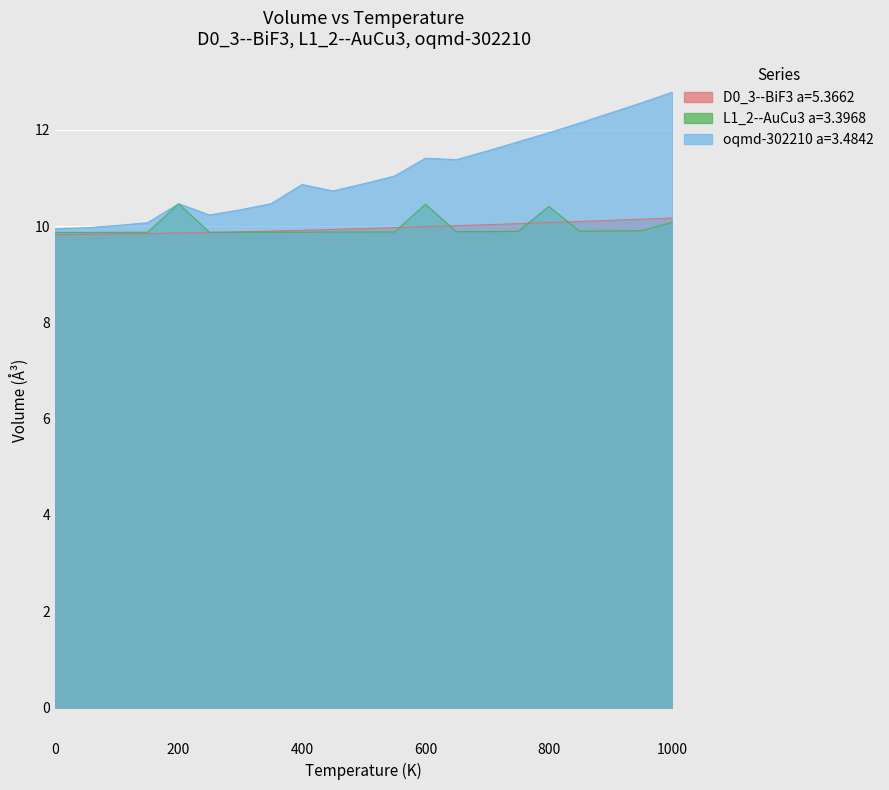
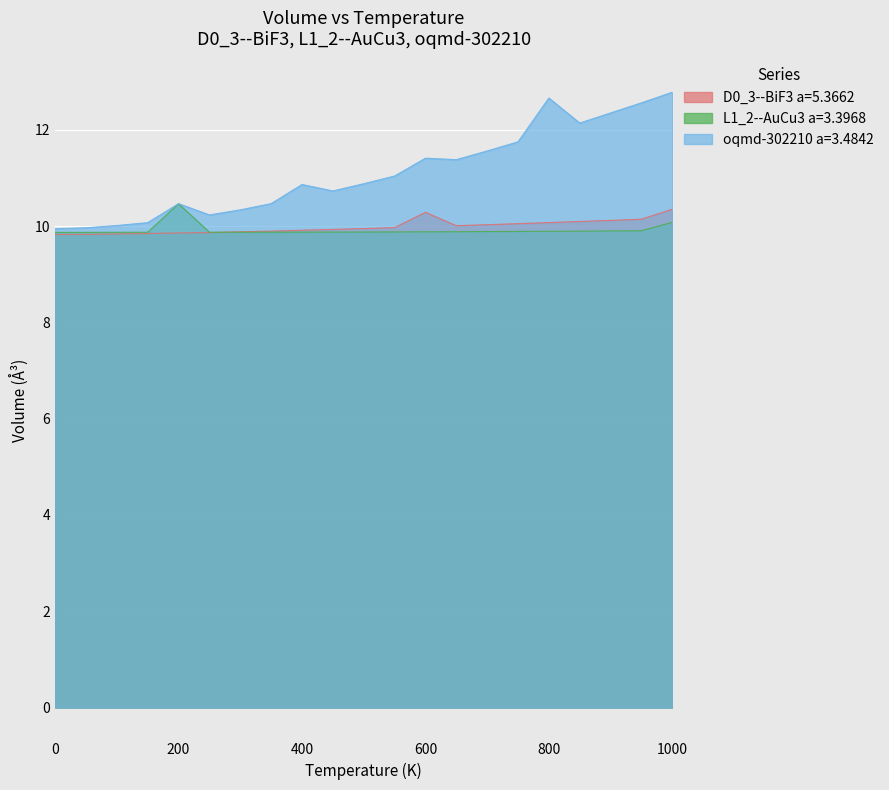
D0_3--BiF3 a=5.3662, 600: 10.0 -> 10.3
L1_2--AuCu3 a=3.3968, 600: 10.5 -> 9.9
L1_2--AuCu3 a=3.3968, 800: 10.4 -> 9.9
oqmd-302210 a=3.4842, 800: 11.9 -> 12.7
D0_3--BiF3 a=5.3662, 1000: 10.2 -> 10.3
